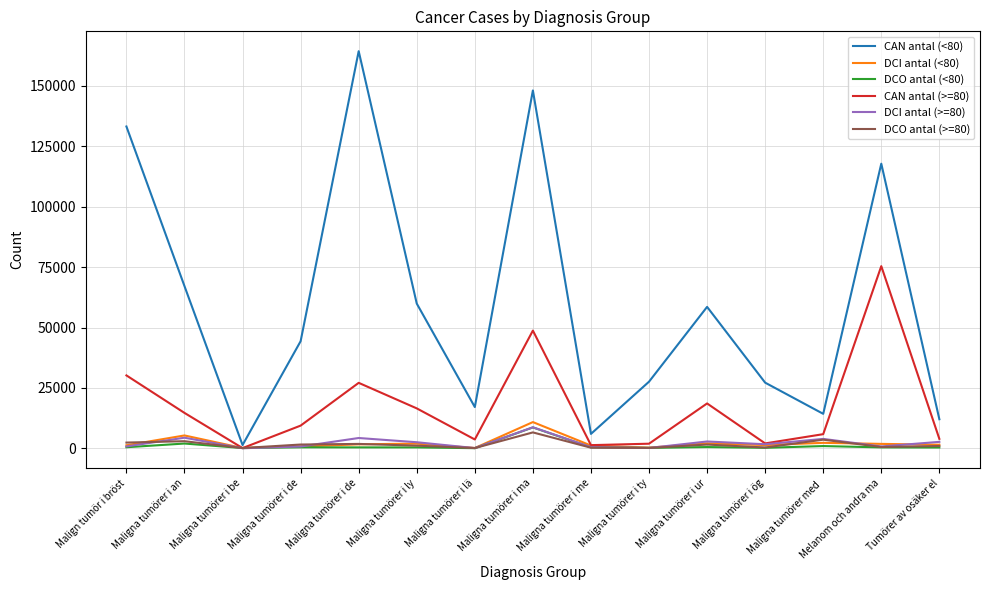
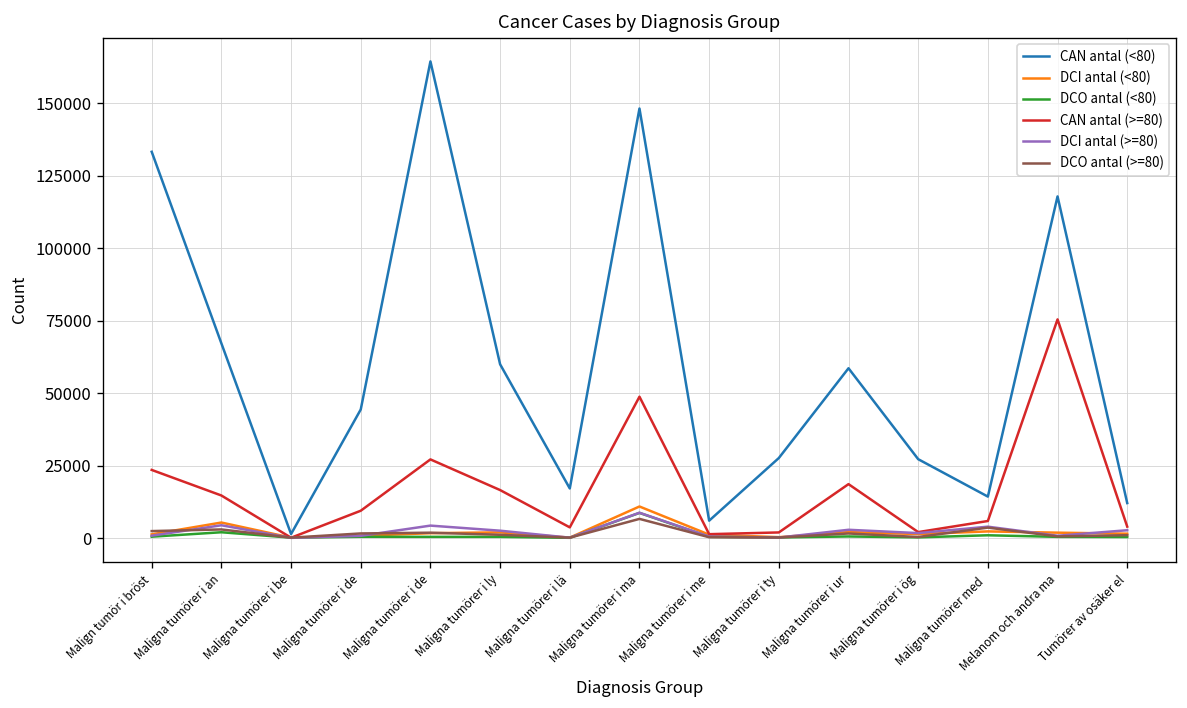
CAN antal (>=80), Malign tumör i bröst: 30000 -> 23000
